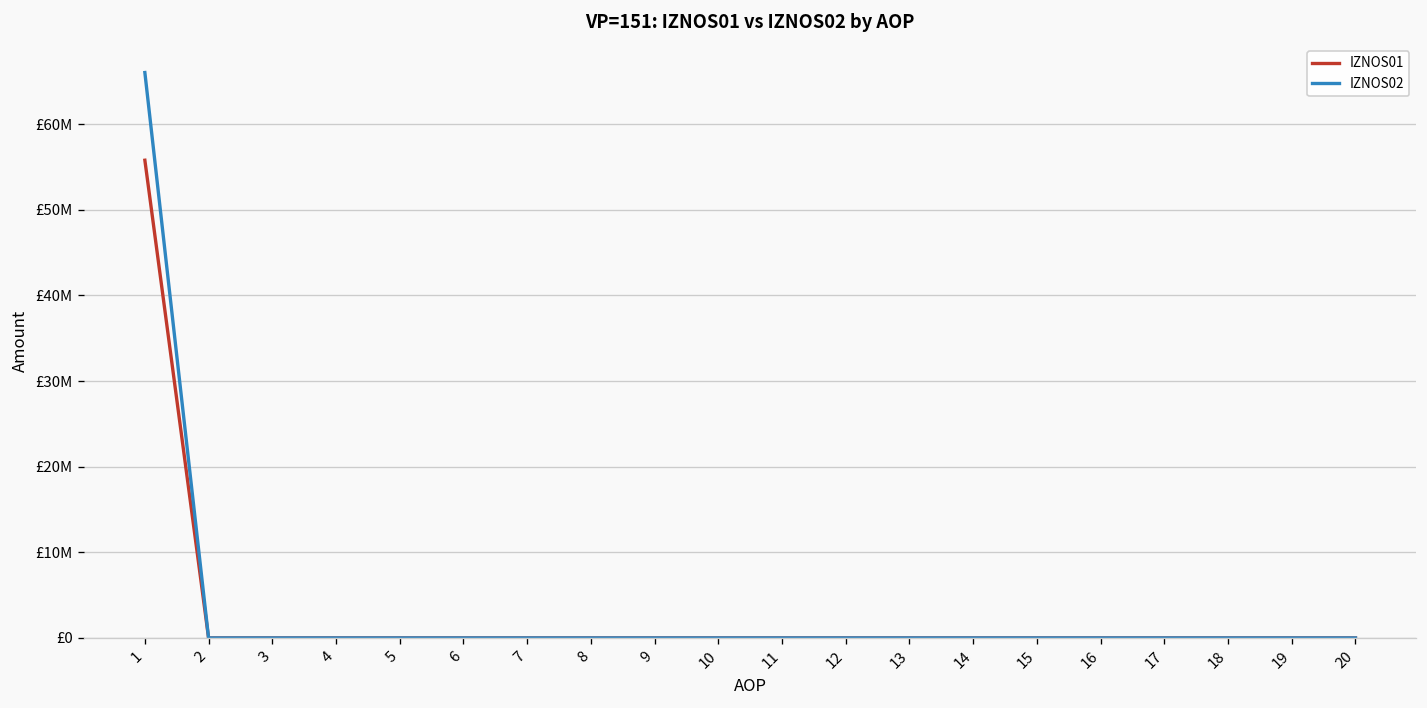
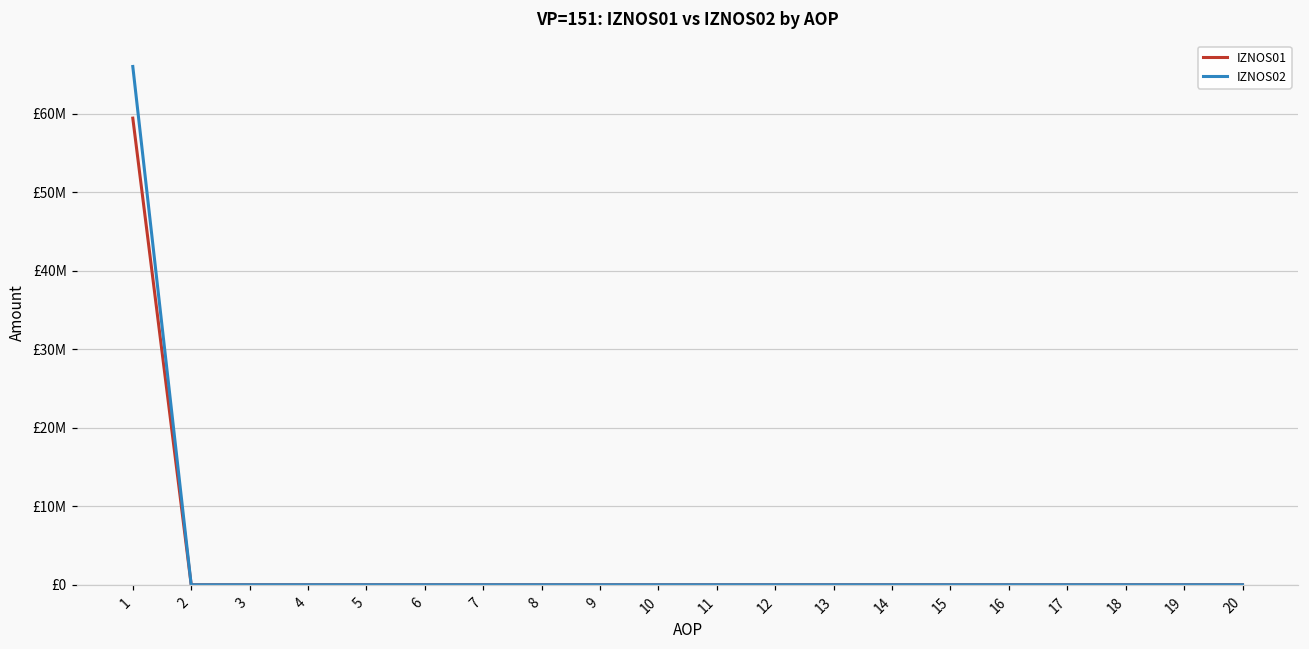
IZNOS01, 1: £56000000 -> £59000000
